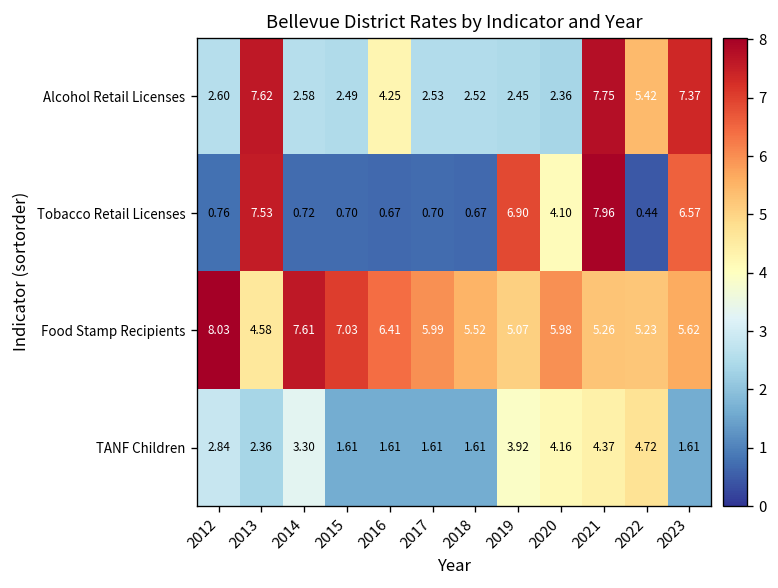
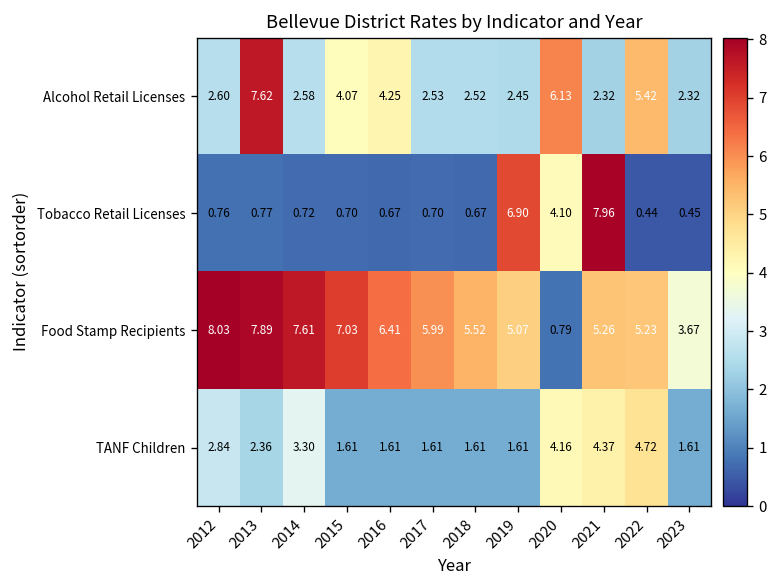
Alcohol Retail Licenses, 2015: 2.49 -> 4.07
Alcohol Retail Licenses, 2020: 2.36 -> 6.13
Alcohol Retail Licenses, 2021: 7.75 -> 2.32
Alcohol Retail Licenses, 2023: 7.37 -> 2.32
Tobacco Retail Licenses, 2013: 7.53 -> 0.77
Tobacco Retail Licenses, 2023: 6.57 -> 0.45
Food Stamp Recipients, 2013: 4.58 -> 7.89
Food Stamp Recipients, 2020: 5.98 -> 0.79
Food Stamp Recipients, 2023: 5.62 -> 3.67
TANF Children, 2019: 3.92 -> 1.61
